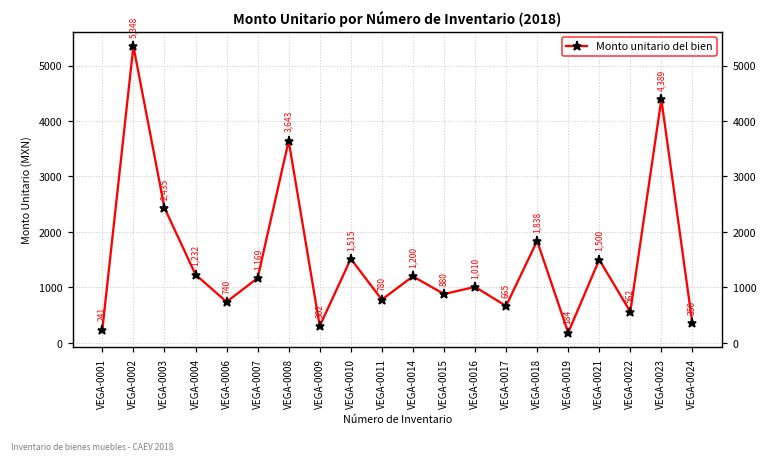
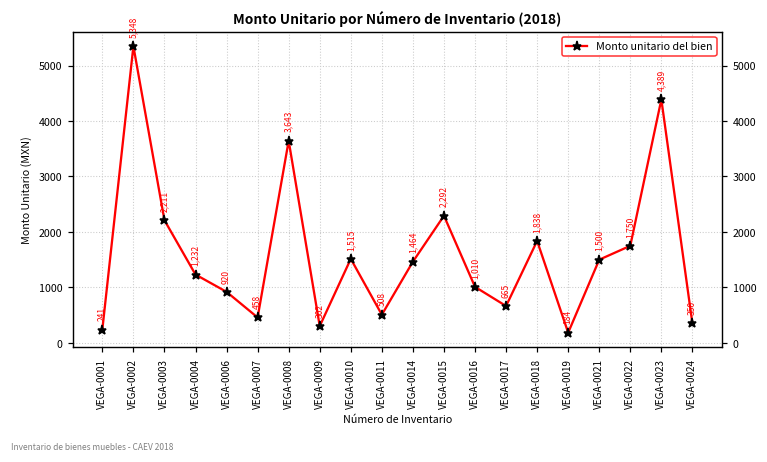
VEGA-0003: 2,435 -> 2,211
VEGA-0006: 740 -> 920
VEGA-0007: 1,169 -> 458
VEGA-0011: 780 -> 508
VEGA-0014: 1,200 -> 1,464
VEGA-0015: 880 -> 2,292
VEGA-0022: 562 -> 1,750
